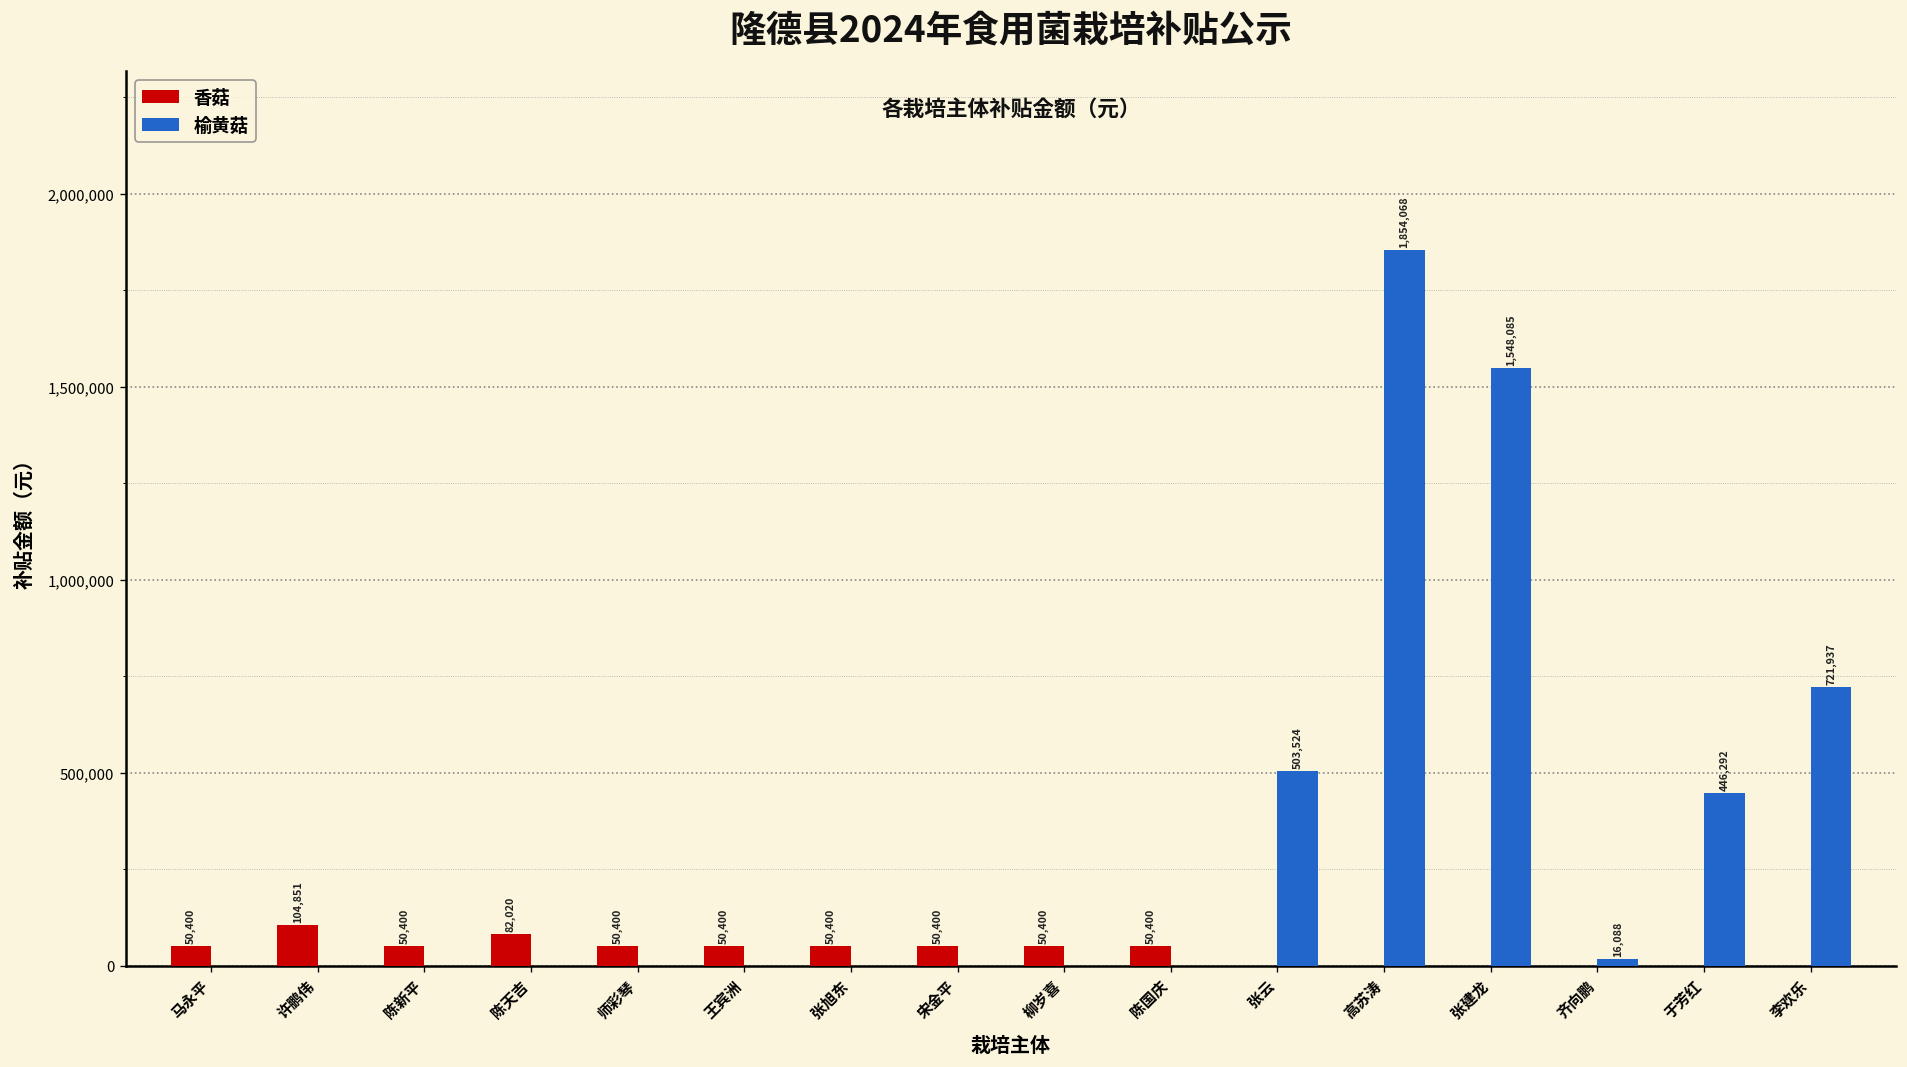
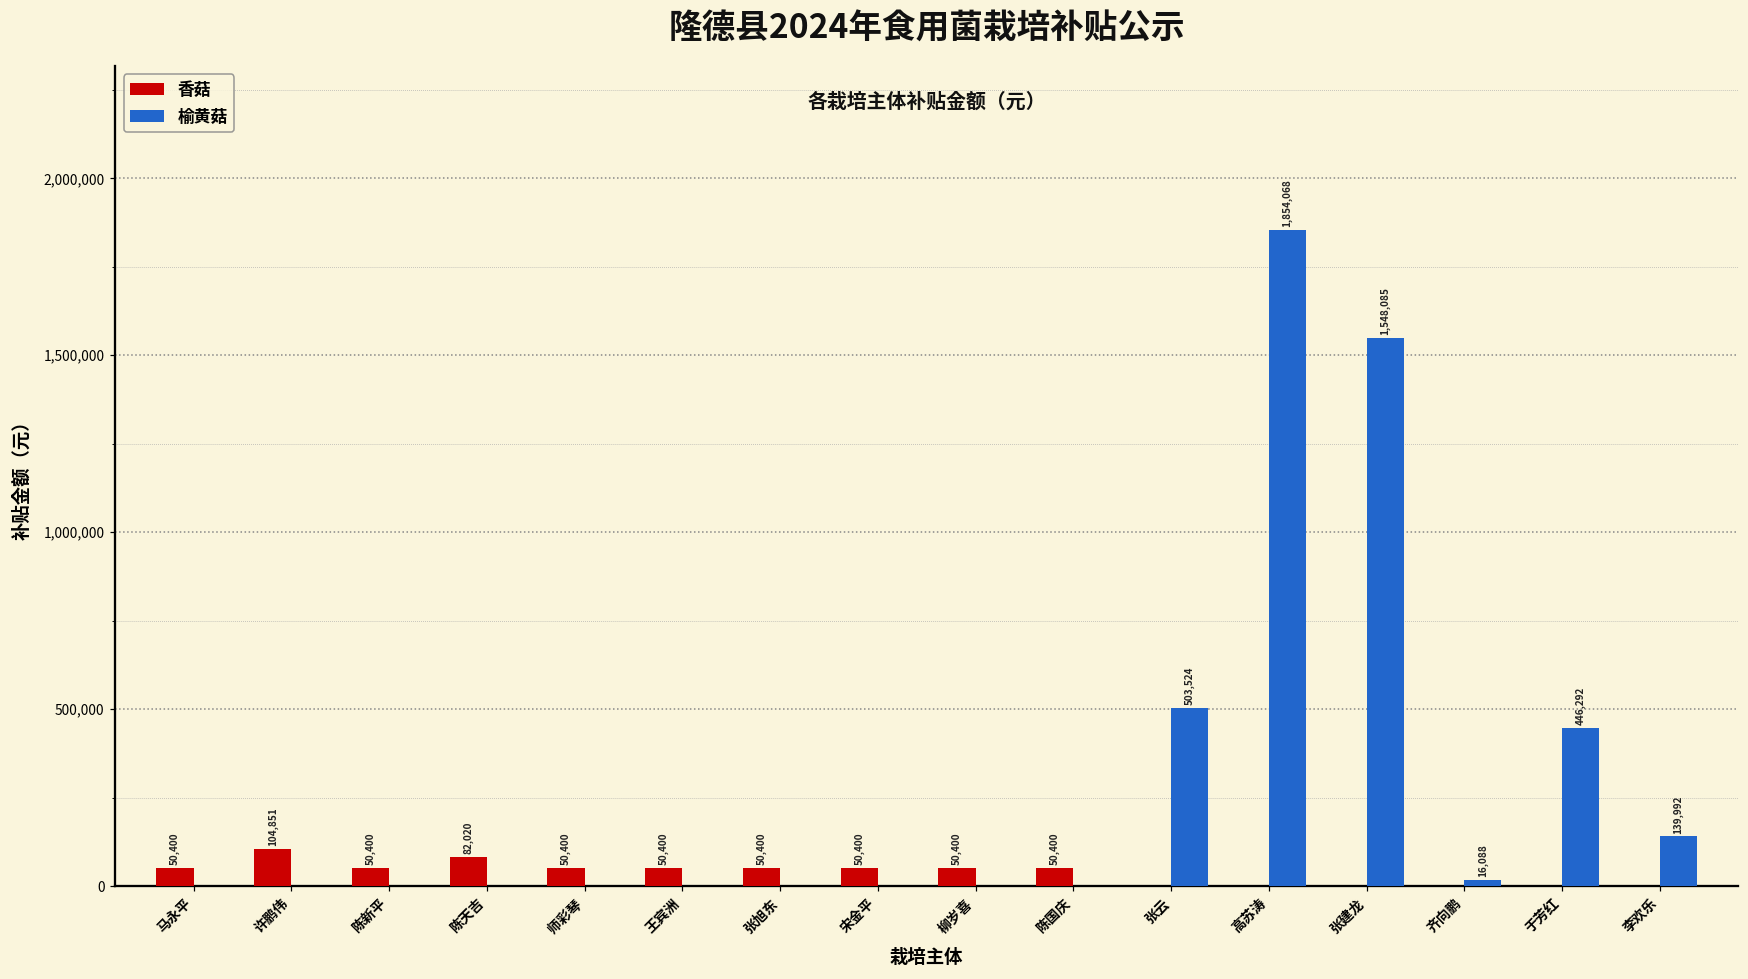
榆黄菇, 李欢乐: 721,937 -> 139,992
